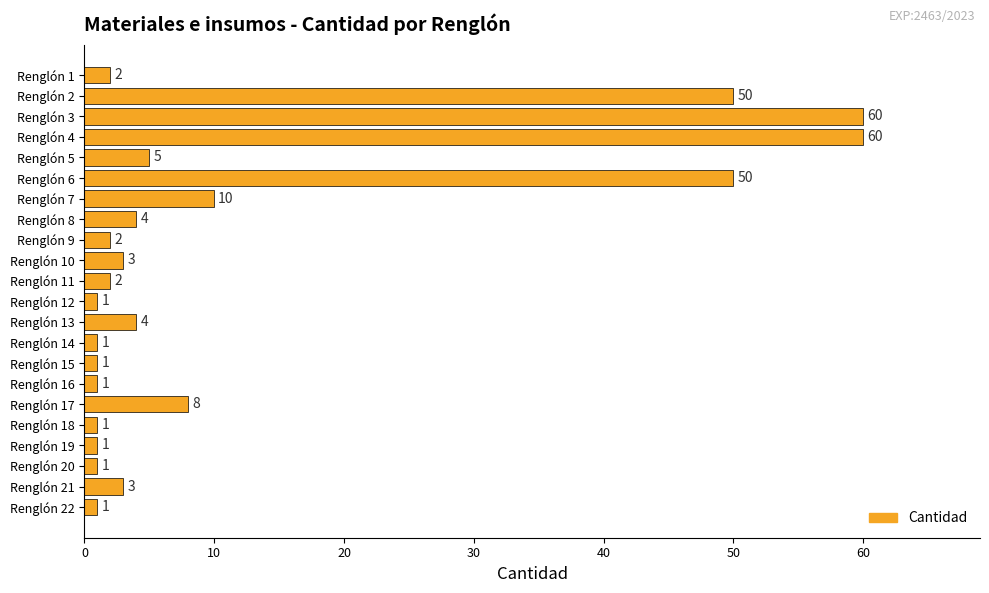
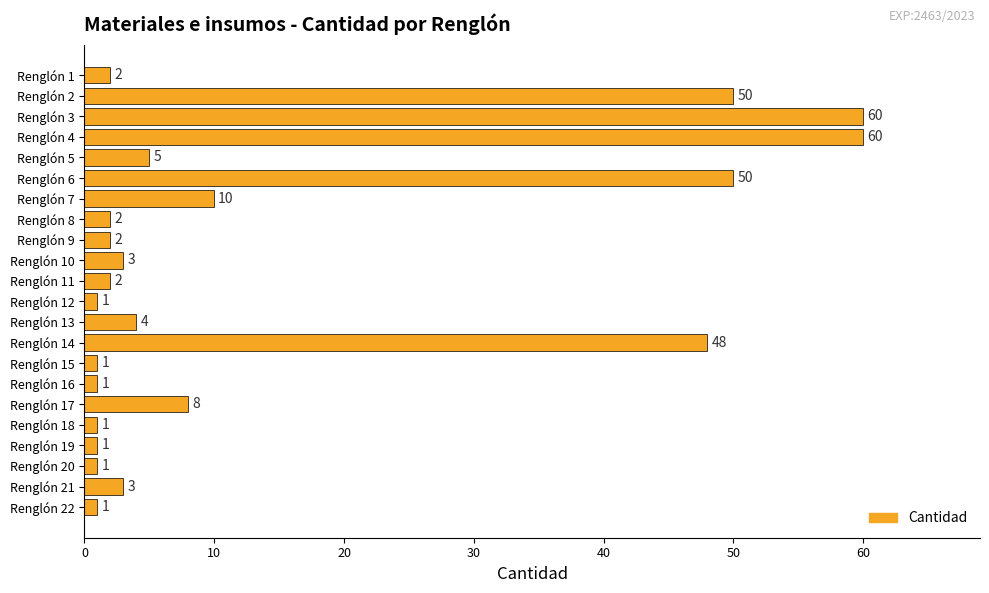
Renglón 8: 4 -> 2
Renglón 14: 1 -> 48
